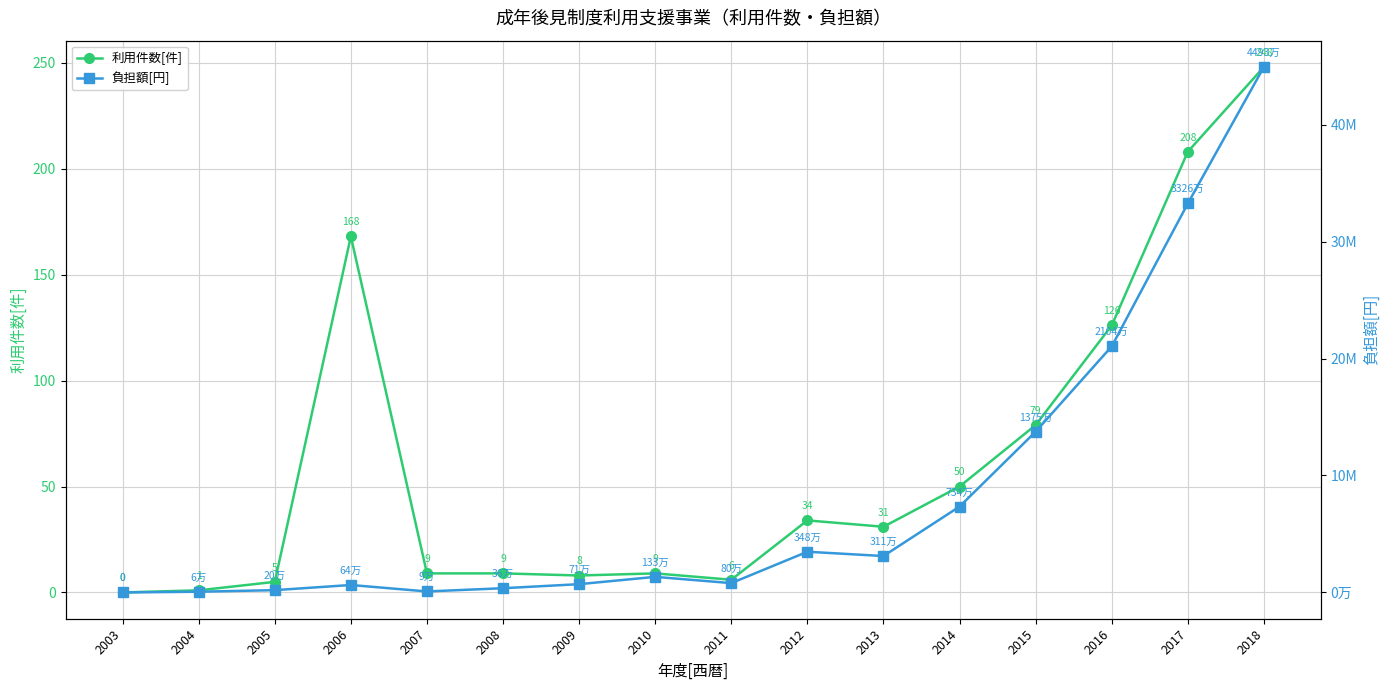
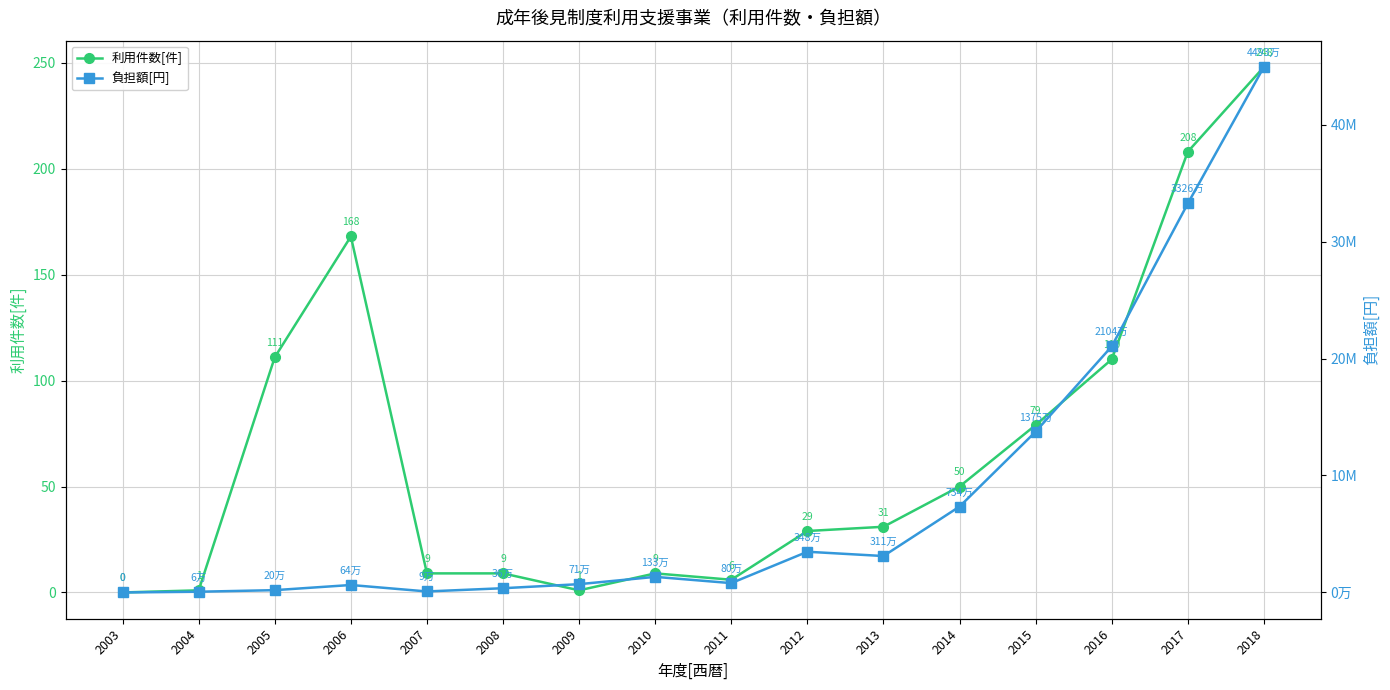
利用件数[件], 2005: 5 -> 111
利用件数[件], 2009: 8 -> 1
利用件数[件], 2012: 34 -> 29
利用件数[件], 2016: 126 -> 110
